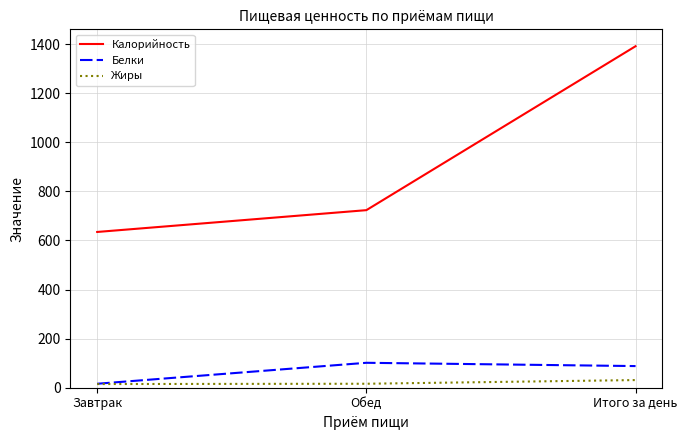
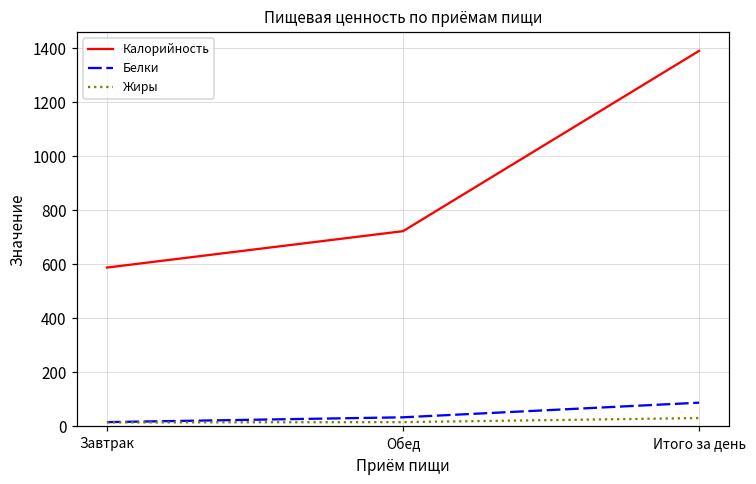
Калорийность, Завтрак: 630 -> 590
Белки, Обед: 100 -> 30
